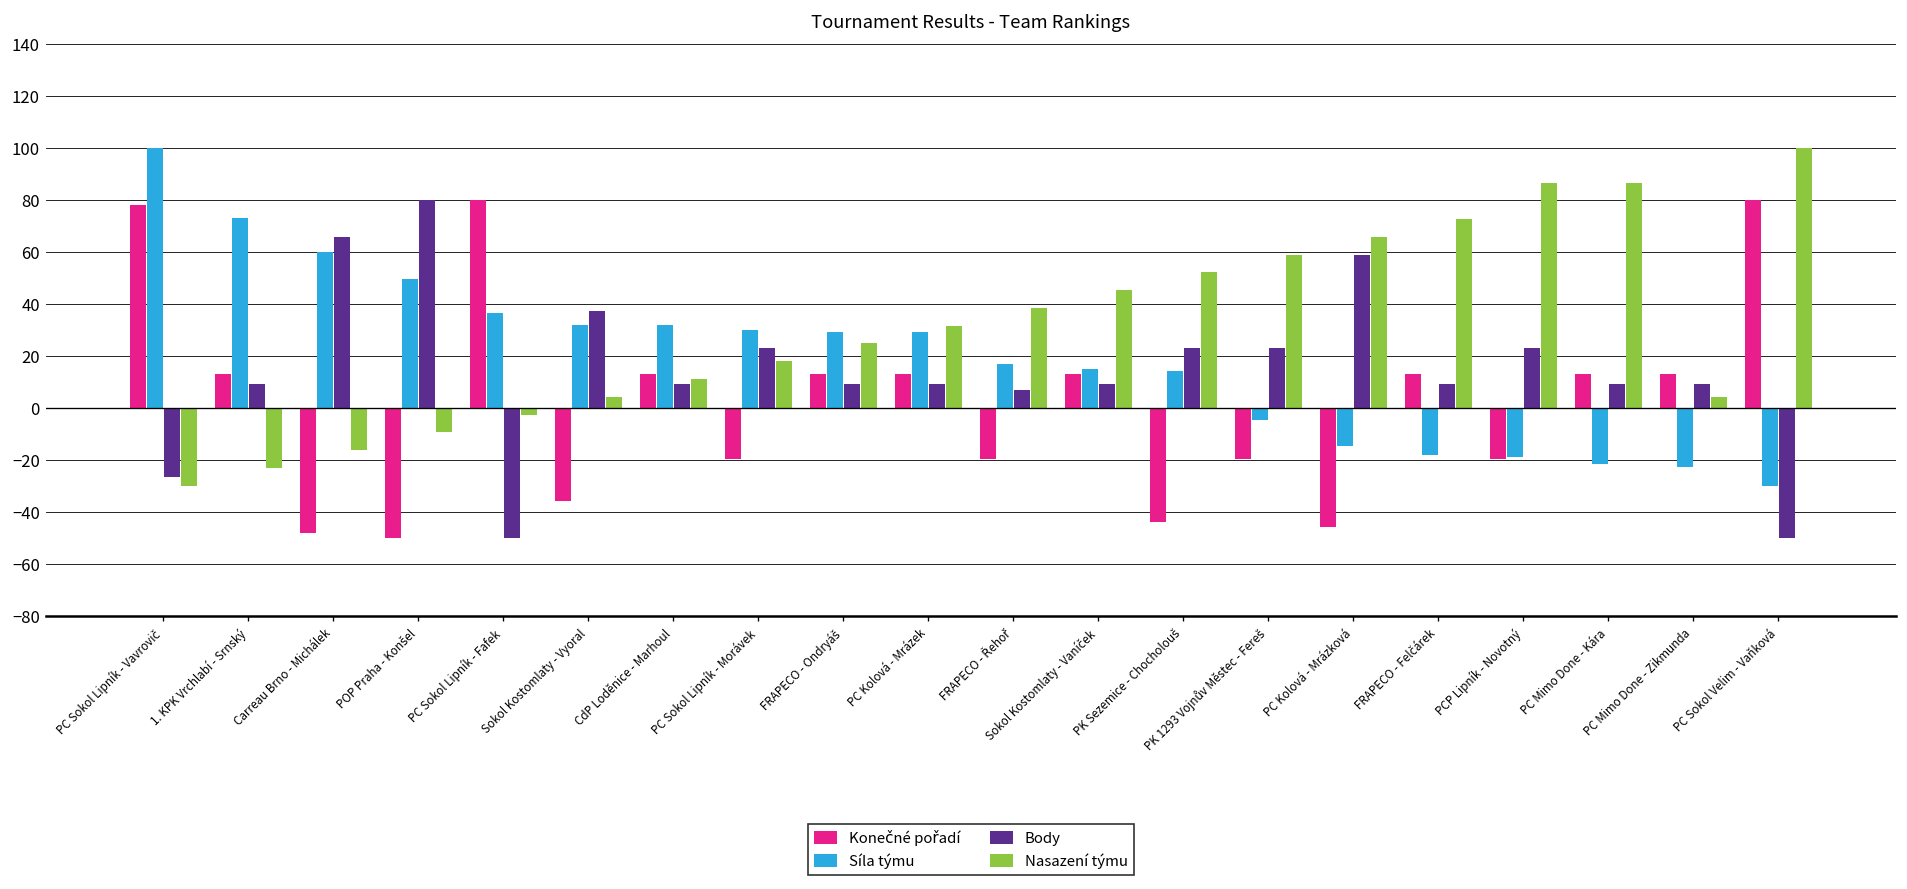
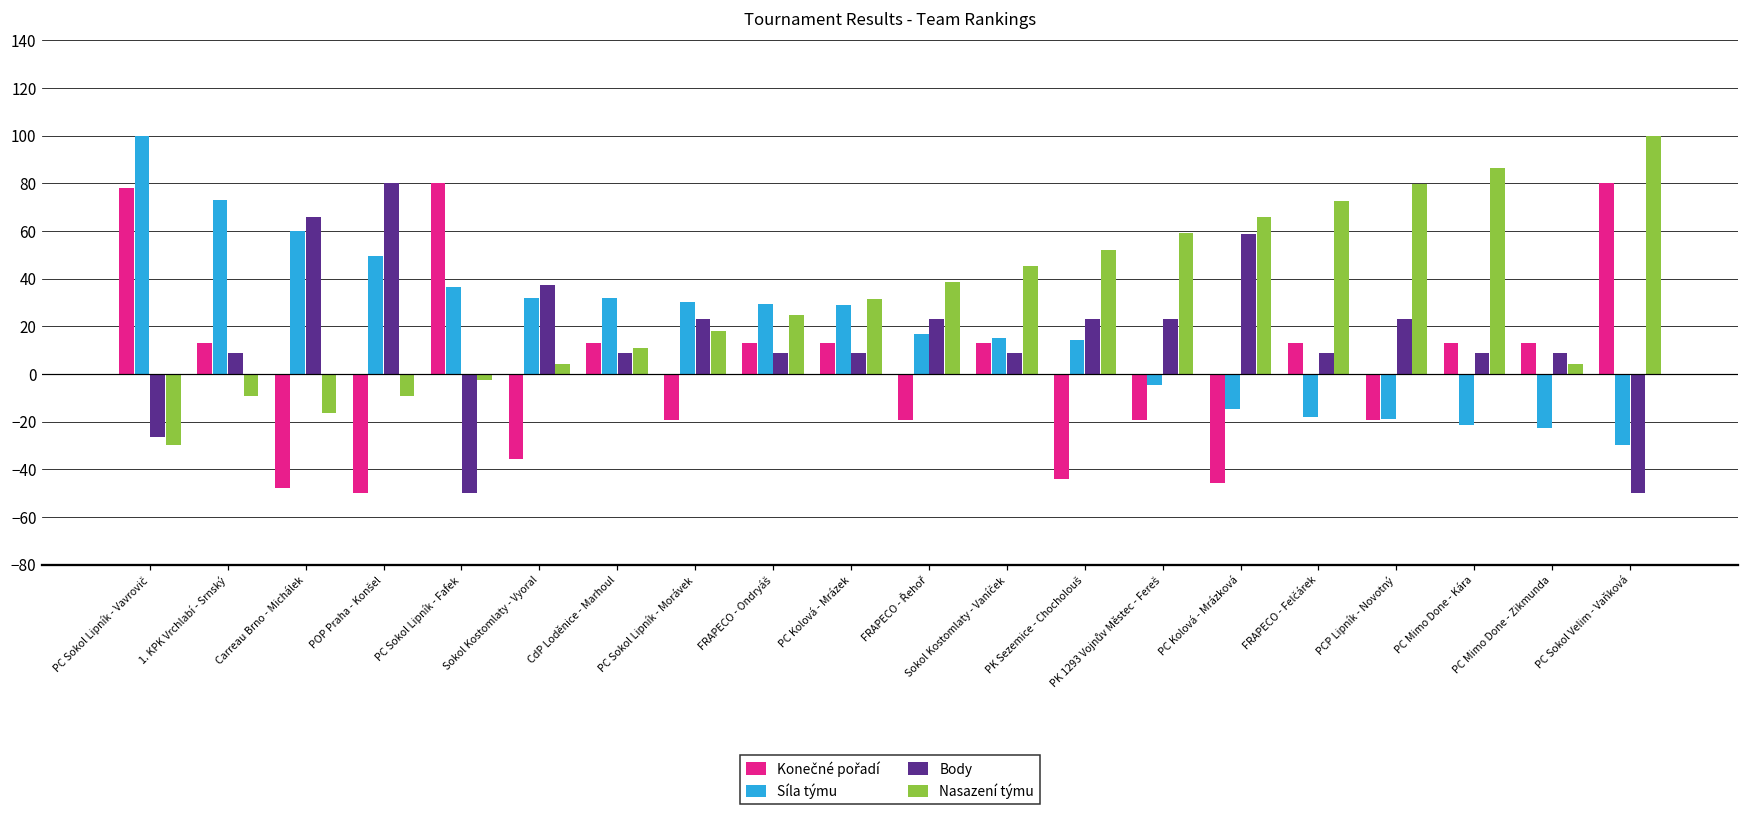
Nasazení týmu, 1. KPK Vrchlabí - Srnský: -23 -> -9
Body, FRAPECO - Řehoř: 7 -> 23
Nasazení týmu, PCP Lipník - Novotný: 86 -> 79
